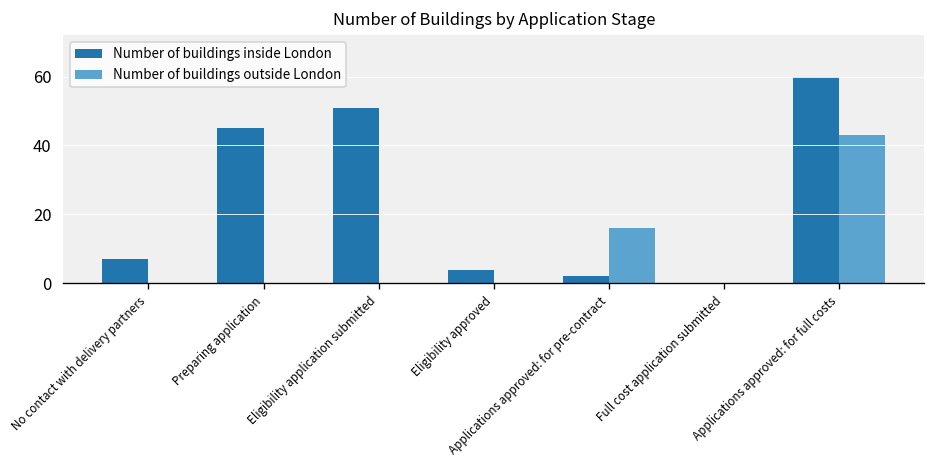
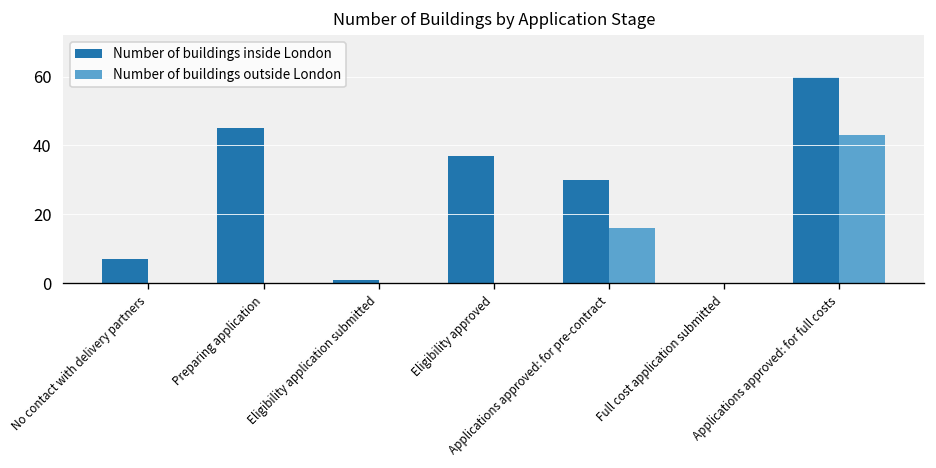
Number of buildings inside London, Eligibility application submitted: 51 -> 1
Number of buildings inside London, Eligibility approved: 4 -> 37
Number of buildings inside London, Applications approved: for pre-contract: 2 -> 30
